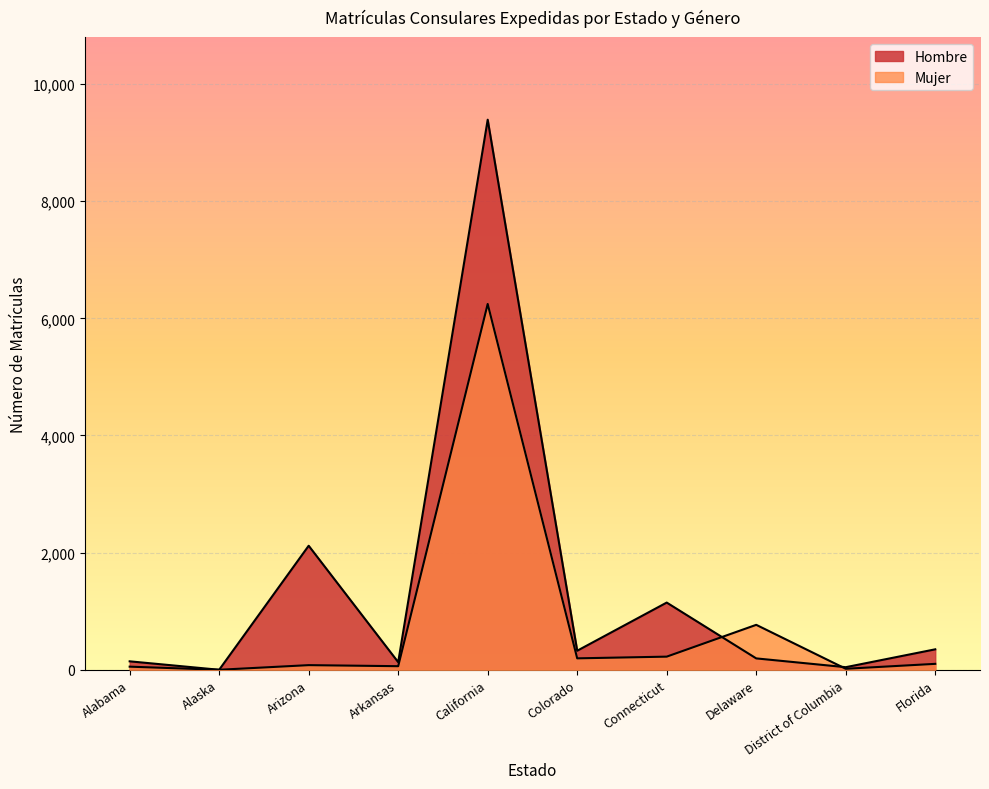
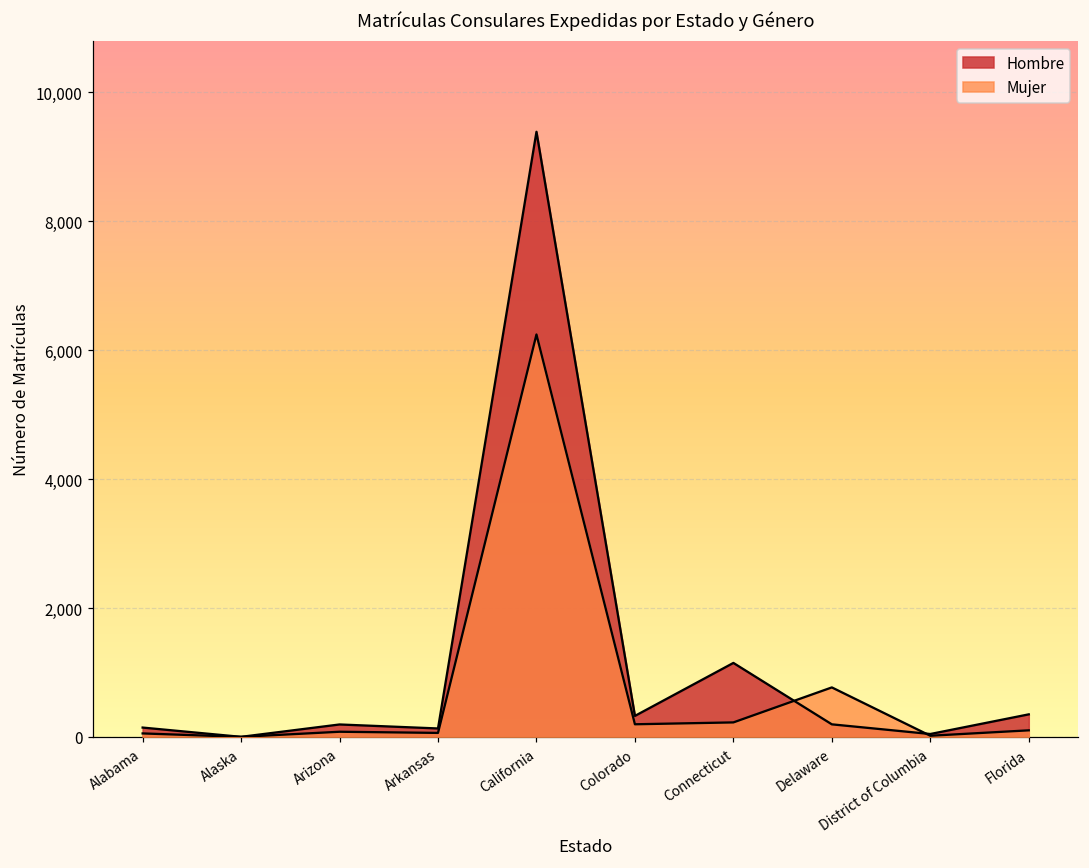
Hombre, Arizona: 2,100 -> 200
